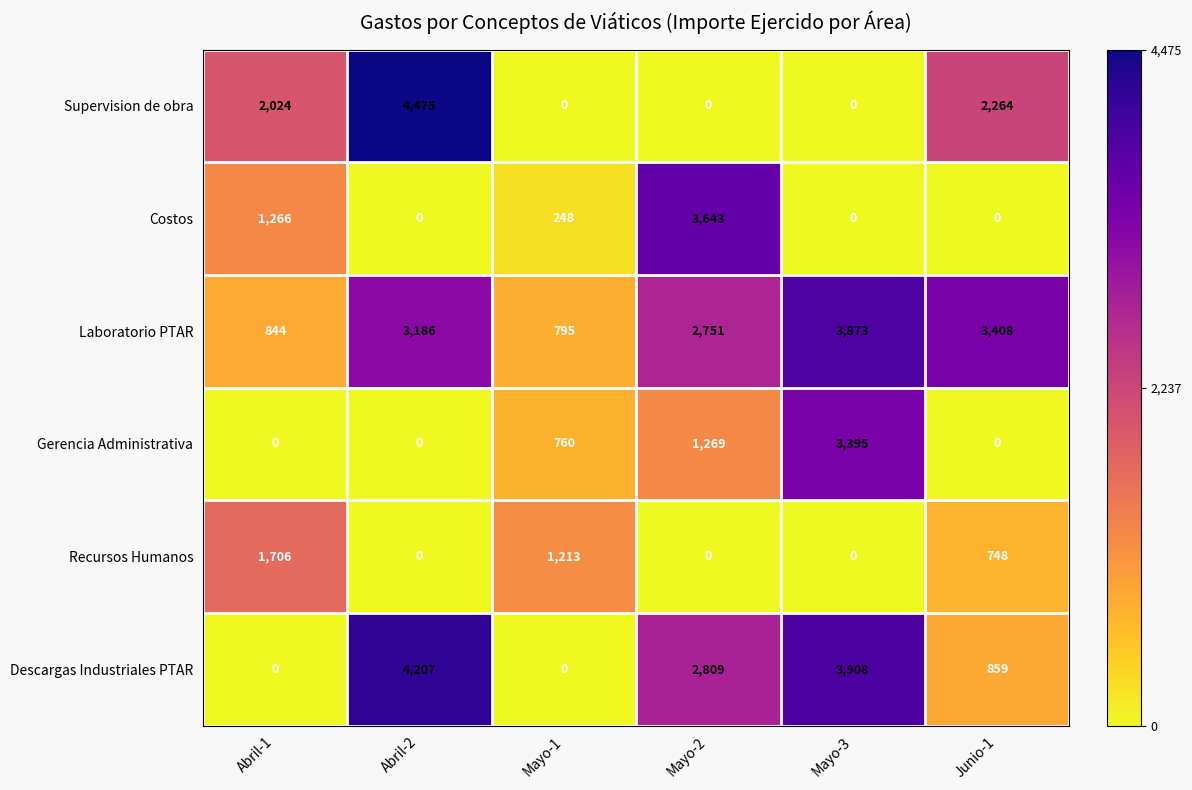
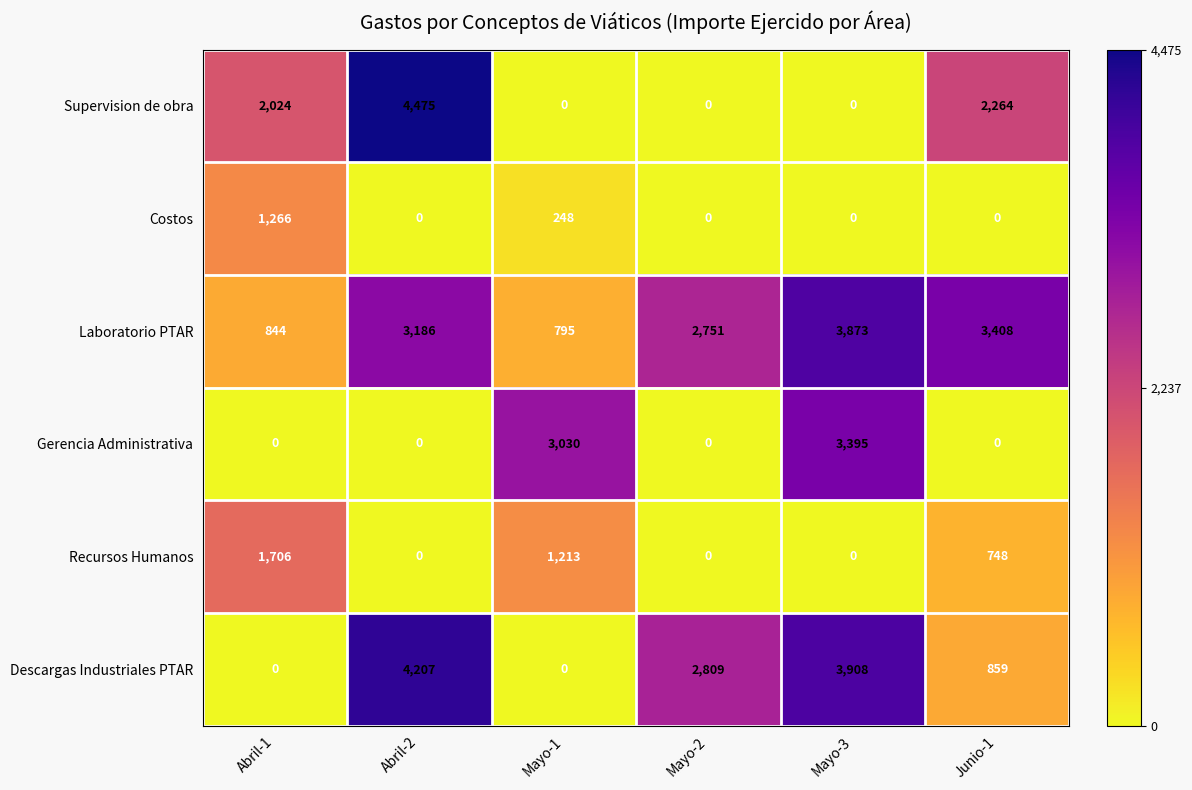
Costos, Mayo-2: 3,643 -> 0
Gerencia Administrativa, Mayo-1: 760 -> 3,030
Gerencia Administrativa, Mayo-2: 1,269 -> 0
